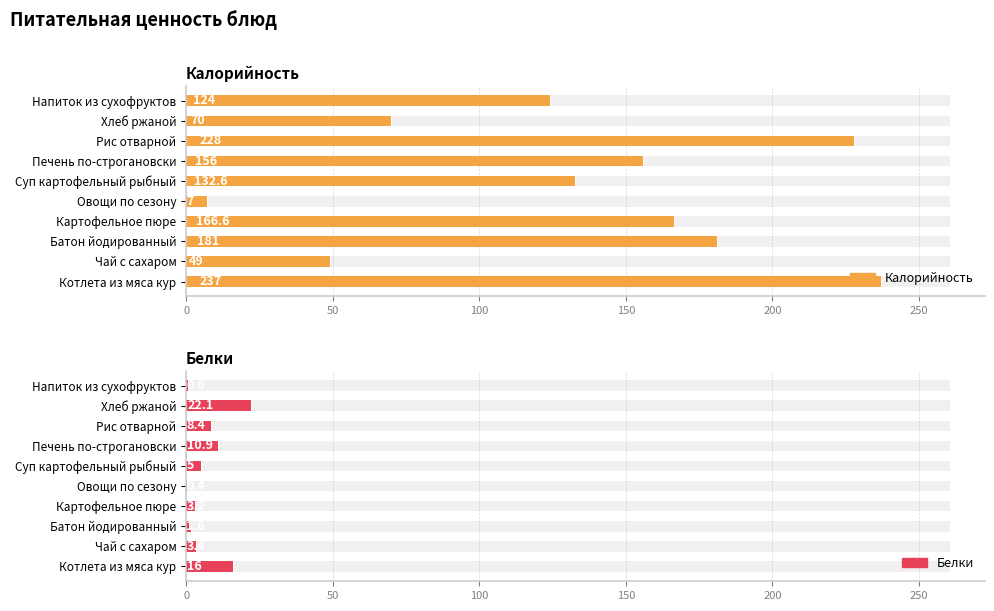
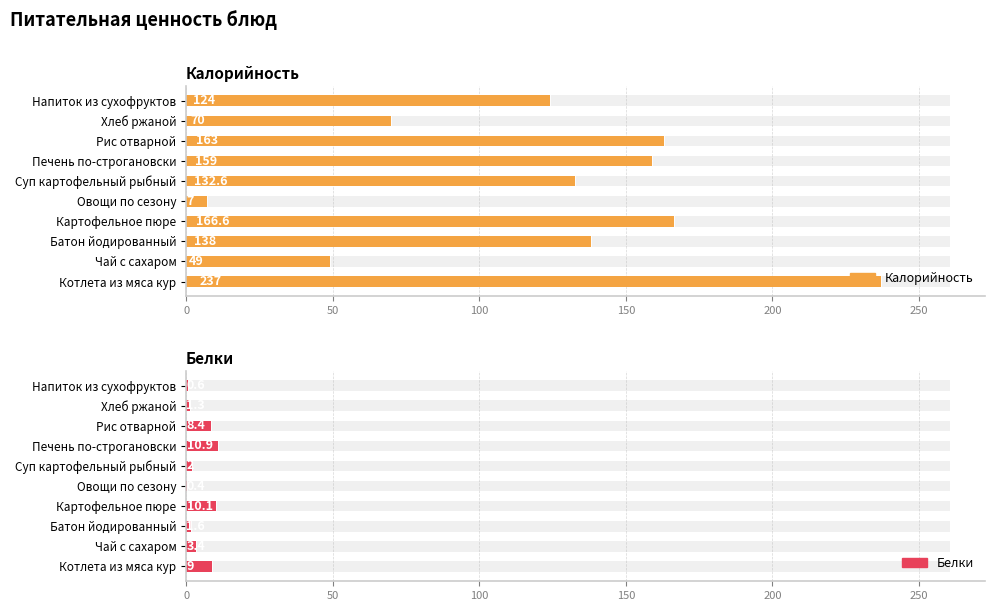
Калорийность, Калорийность, Рис отварной: 228 -> 163
Калорийность, Калорийность, Печень по-строгановски: 156 -> 159
Калорийность, Калорийность, Батон йодированный: 181 -> 138
Белки, Белки, Хлеб ржаной: 22 -> 1
Белки, Белки, Суп картофельный рыбный: 5 -> 2
Белки, Белки, Картофельное пюре: 3 -> 10
Белки, Белки, Котлета из мяса кур: 16 -> 9
